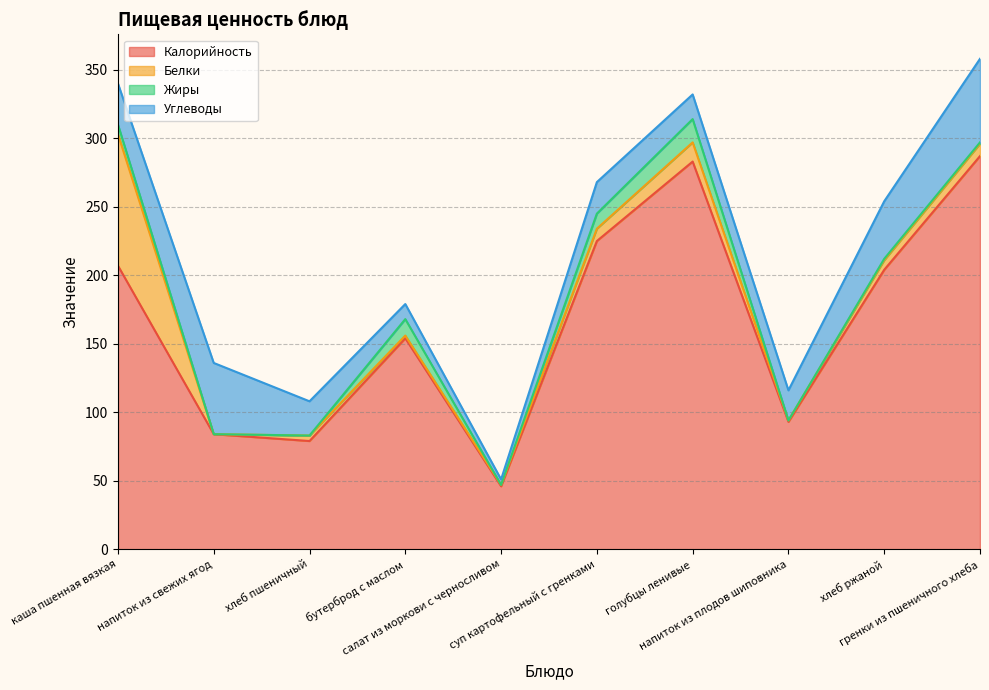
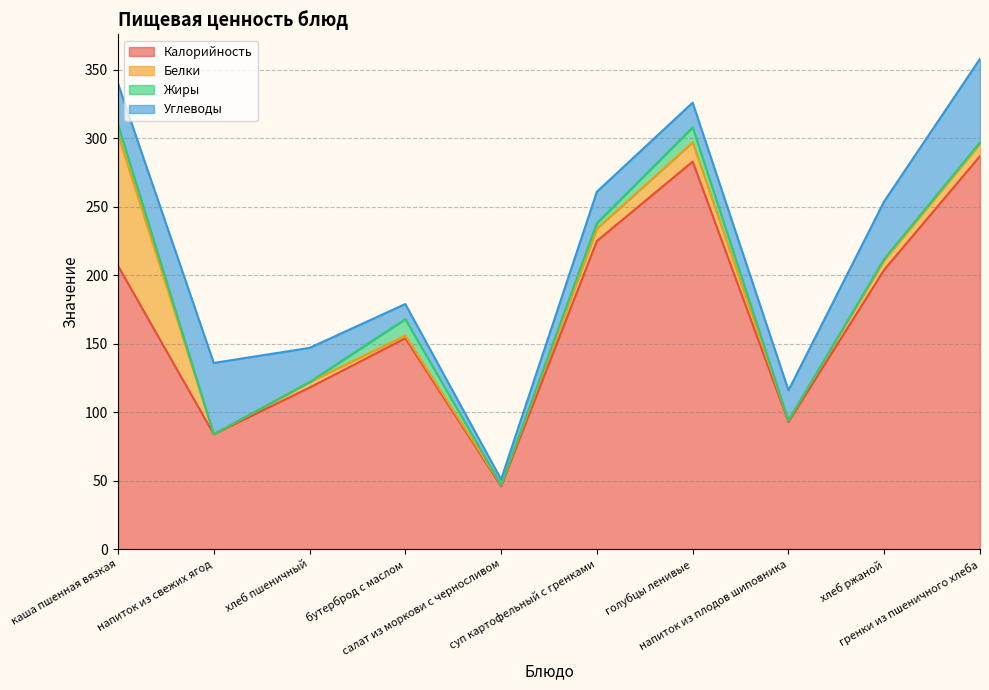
Калорийность, хлеб пшеничный: 79 -> 118
Жиры, суп картофельный с гренками: 11 -> 4
Жиры, голубцы ленивые: 17 -> 11
